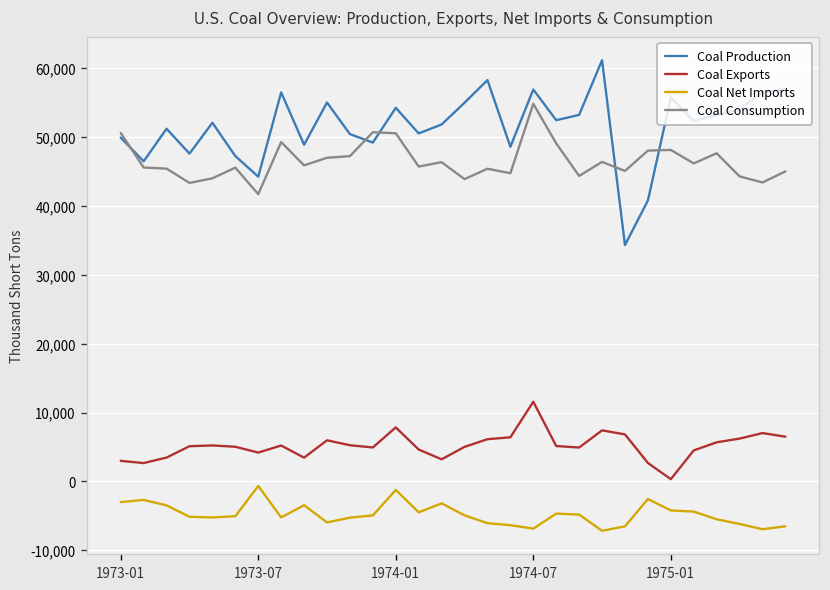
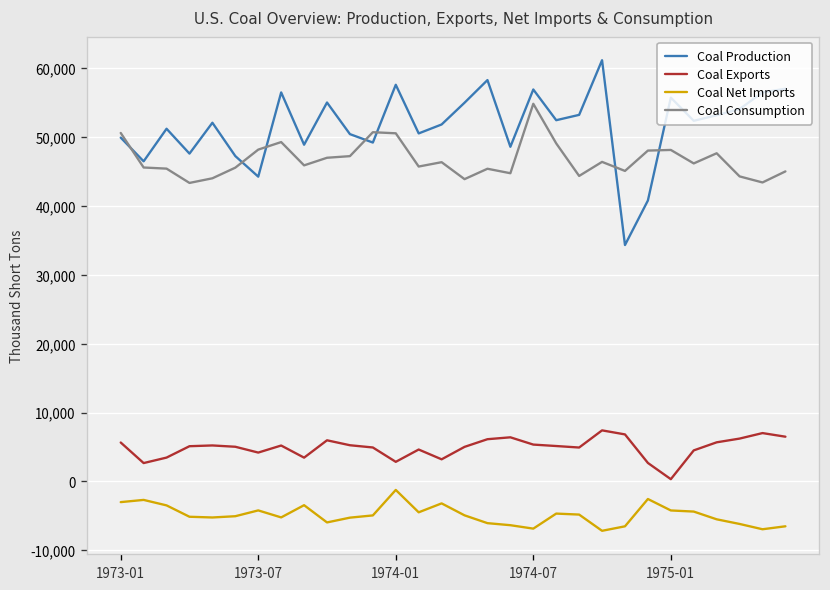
Coal Exports, 1973-01: 3,000 -> 6,000
Coal Net Imports, 1973-07: -1,000 -> -4,000
Coal Consumption, 1973-07: 42,000 -> 48,000
Coal Production, 1974-01: 54,000 -> 58,000
Coal Exports, 1974-01: 8,000 -> 3,000
Coal Exports, 1974-07: 12,000 -> 5,000
